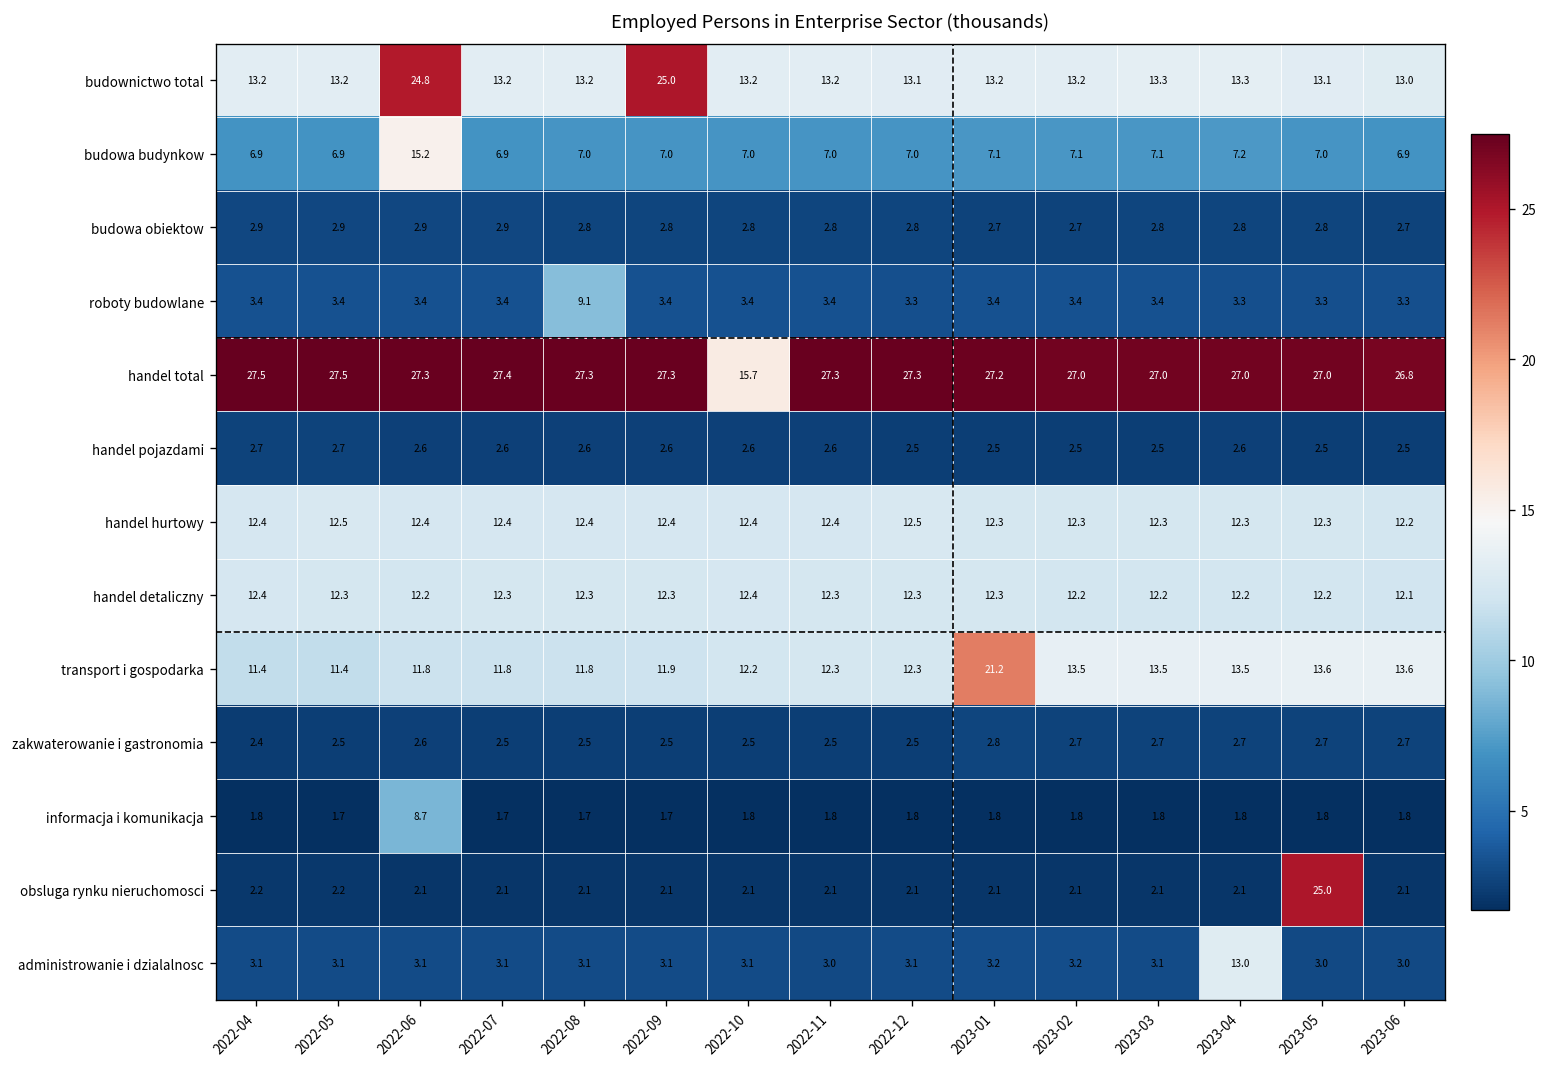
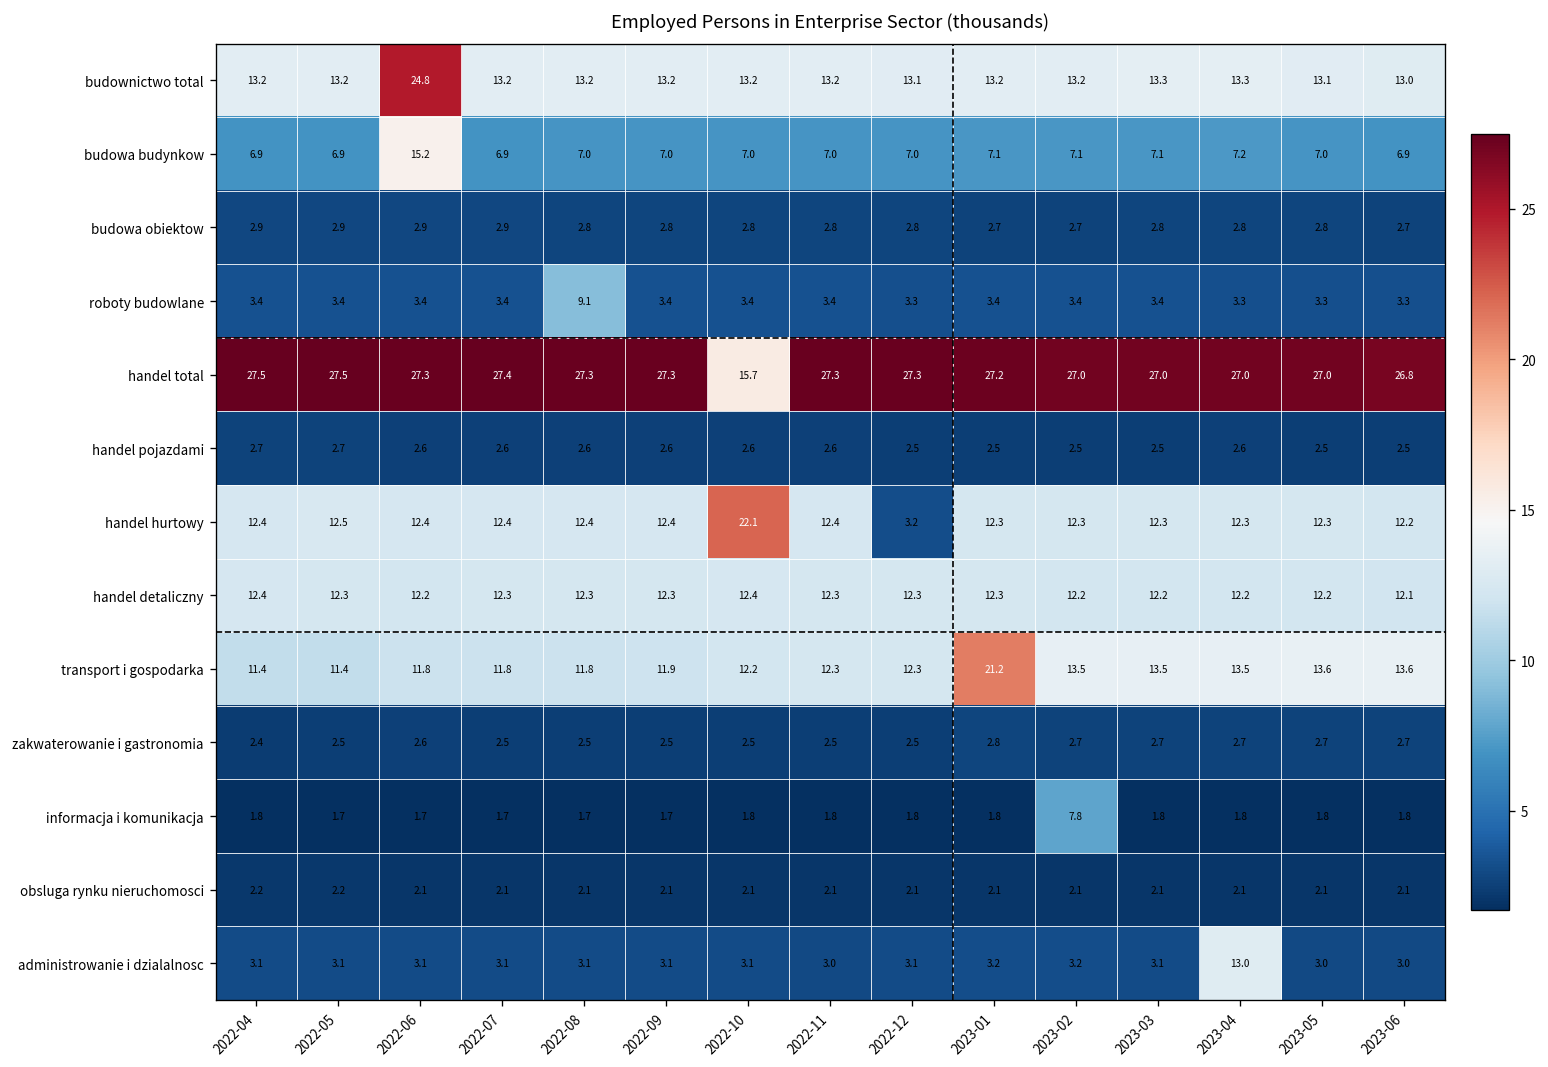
budownictwo total, 2022-09: 25.0 -> 13.2
handel hurtowy, 2022-10: 12.4 -> 22.1
handel hurtowy, 2022-12: 12.5 -> 3.2
informacja i komunikacja, 2022-06: 8.7 -> 1.7
informacja i komunikacja, 2023-02: 1.8 -> 7.8
obsluga rynku nieruchomosci, 2023-05: 25.0 -> 2.1
